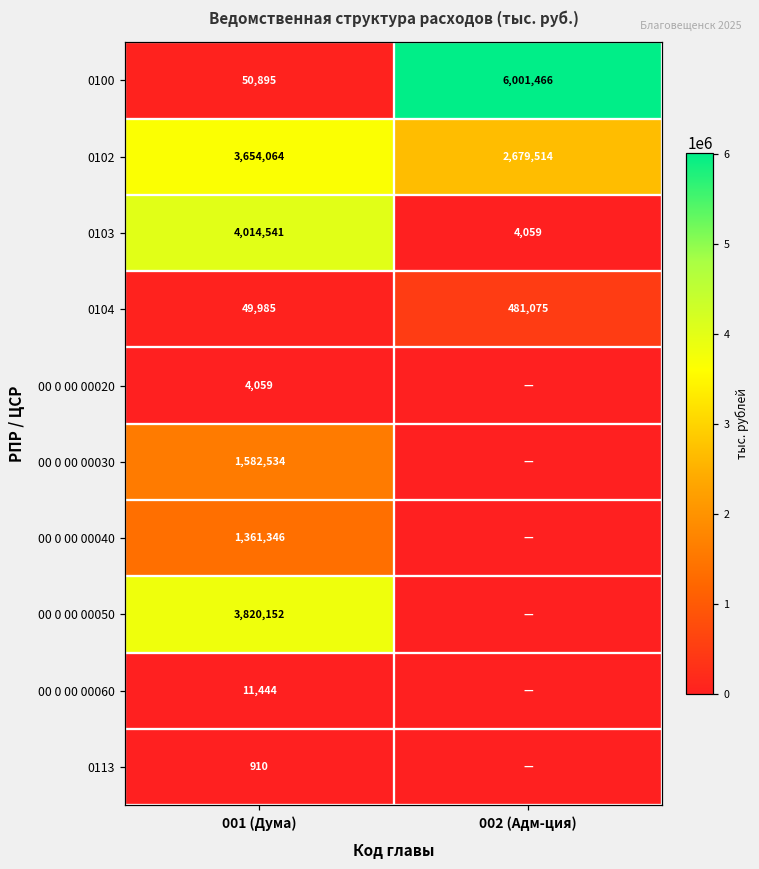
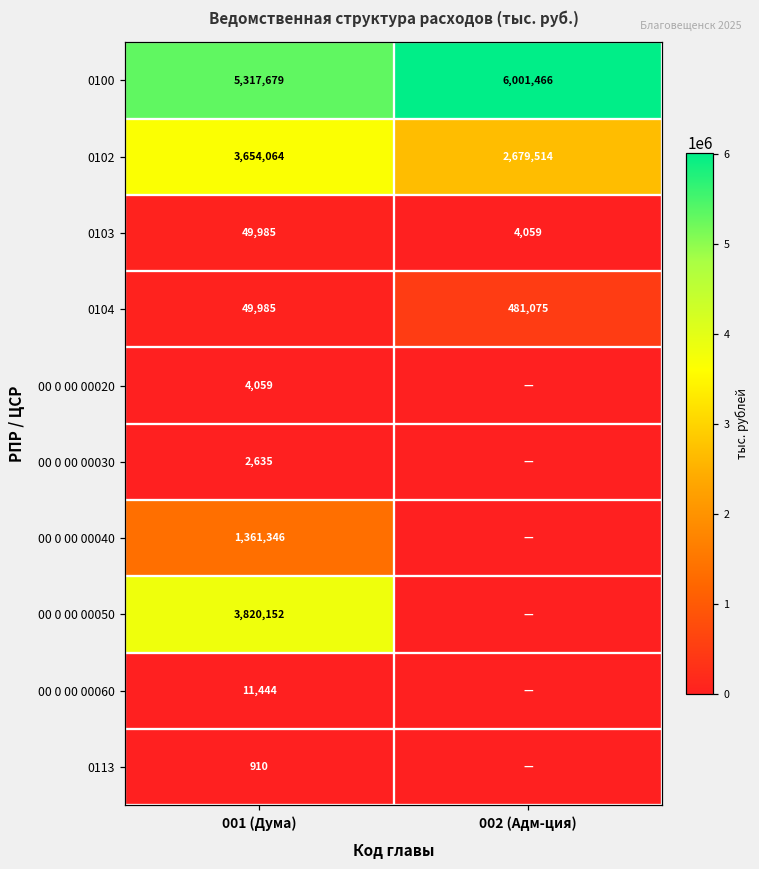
0100, 001 (Дума): 50,895 -> 5,317,679
0103, 001 (Дума): 4,014,541 -> 49,985
00 0 00 00030, 001 (Дума): 1,582,534 -> 2,635
